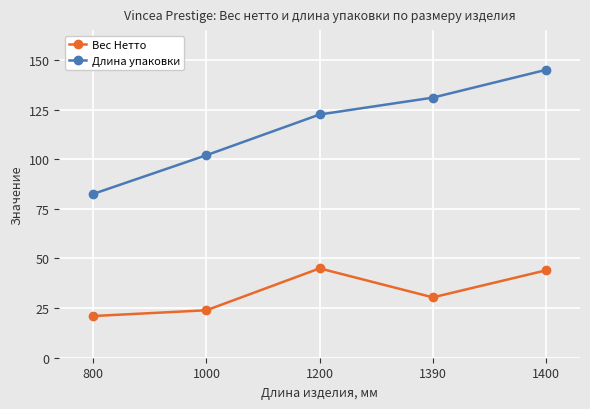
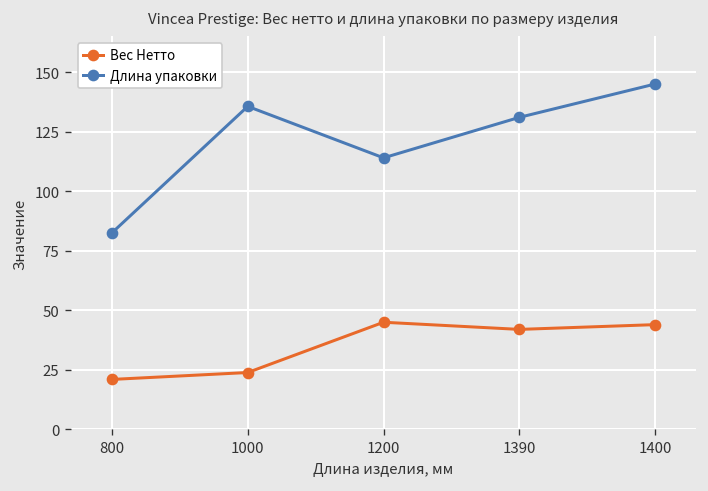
Длина упаковки, 1000: 102 -> 136
Длина упаковки, 1200: 123 -> 114
Вес Нетто, 1390: 30 -> 42
